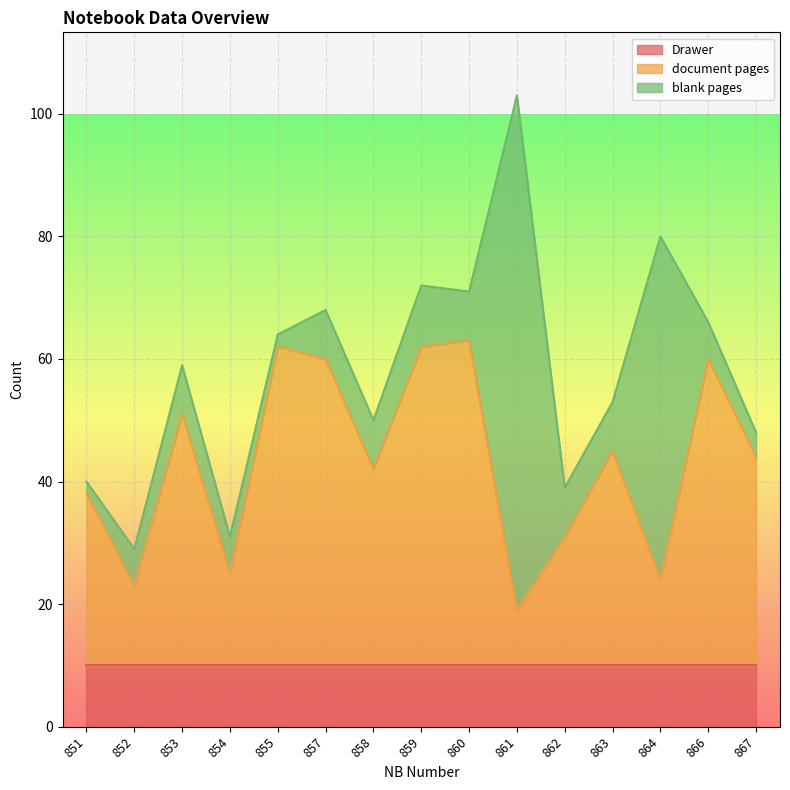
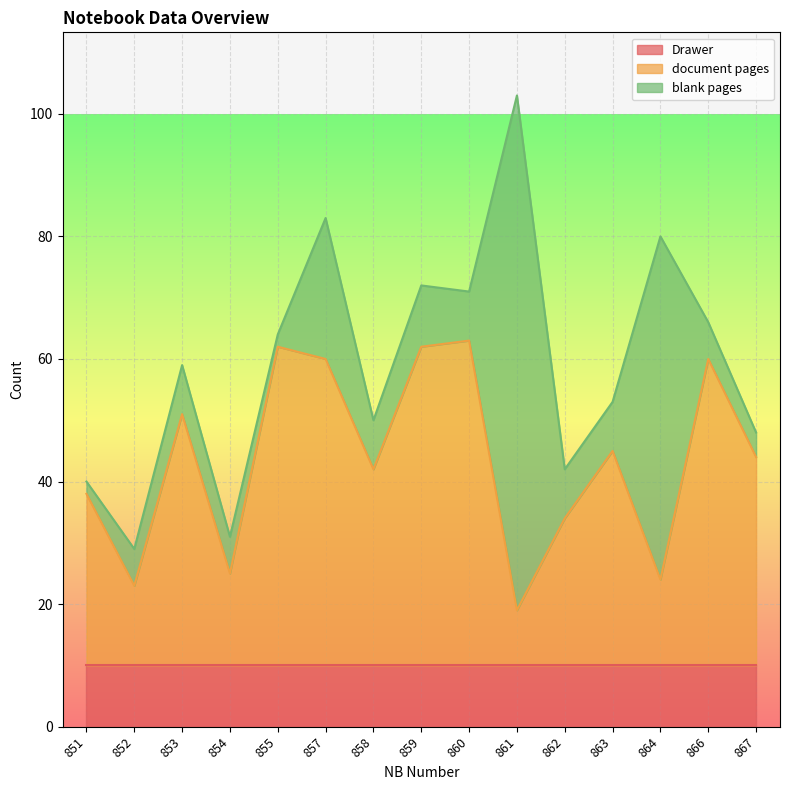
blank pages, 857: 8 -> 23
document pages, 862: 31 -> 34
